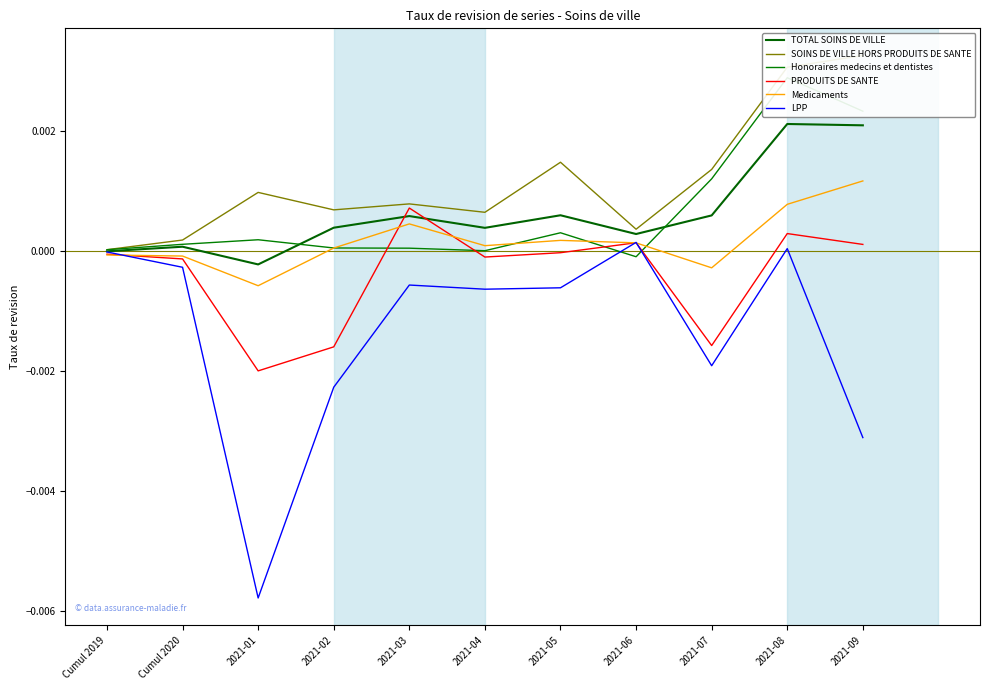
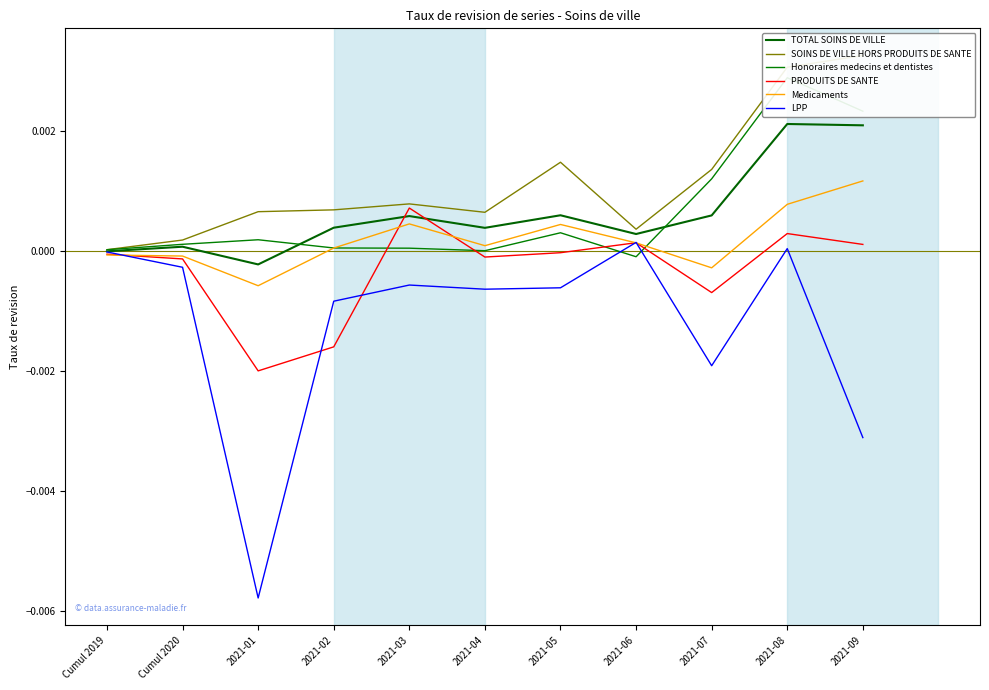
SOINS DE VILLE HORS PRODUITS DE SANTE, 2021-01: 0.0010 -> 0.0007
LPP, 2021-02: -0.0023 -> -0.0008
Medicaments, 2021-05: 0.0002 -> 0.0004
PRODUITS DE SANTE, 2021-07: -0.0016 -> -0.0007
